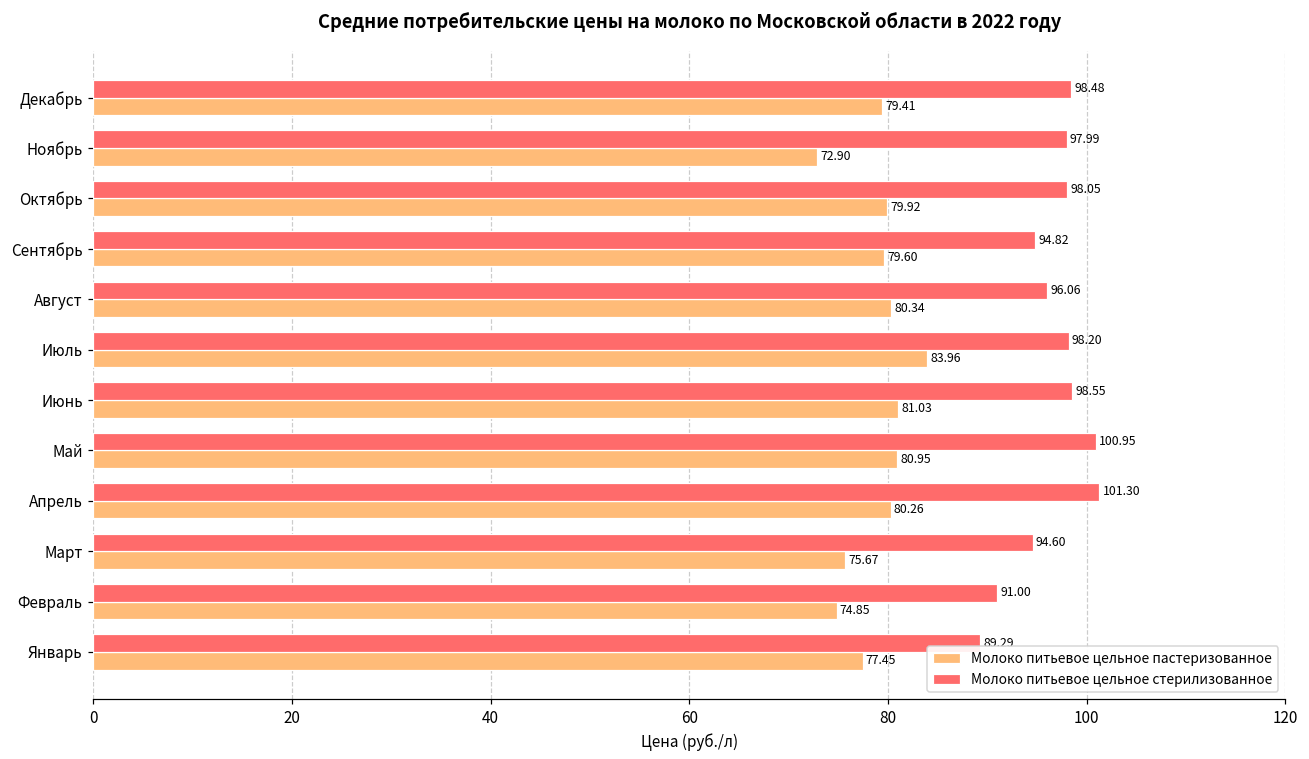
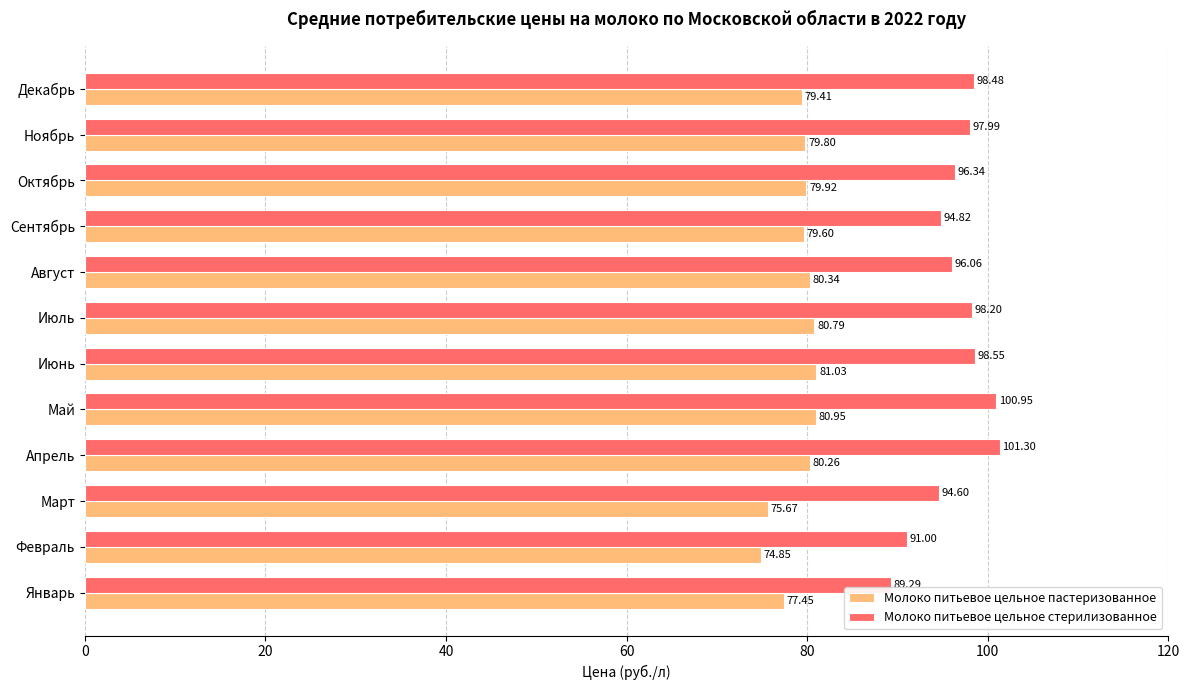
Молоко питьевое цельное пастеризованное, Ноябрь: 72.90 -> 79.80
Молоко питьевое цельное стерилизованное, Октябрь: 98.05 -> 96.34
Молоко питьевое цельное пастеризованное, Июль: 83.96 -> 80.79
